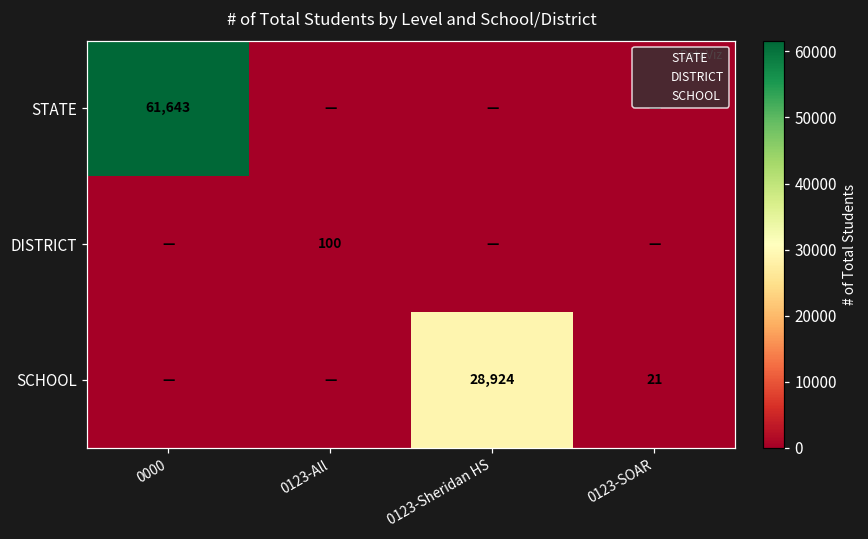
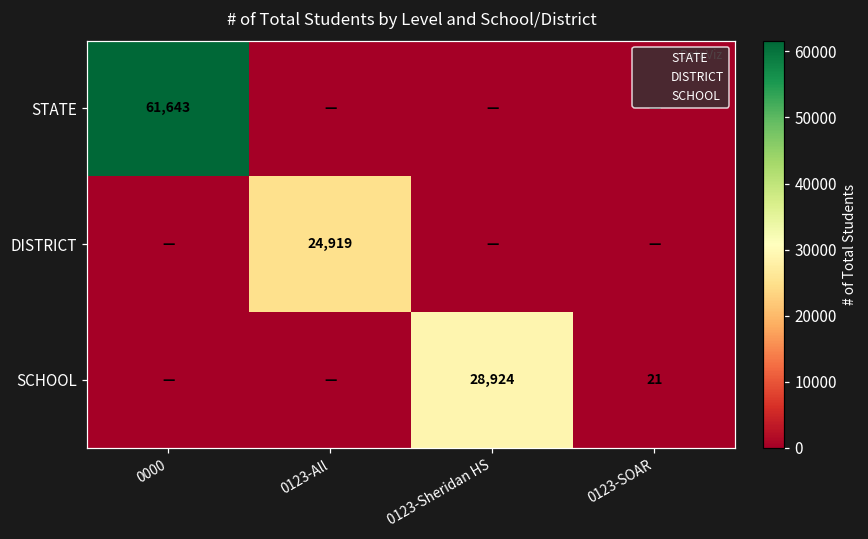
DISTRICT, 0123-All: 100 -> 24,919
